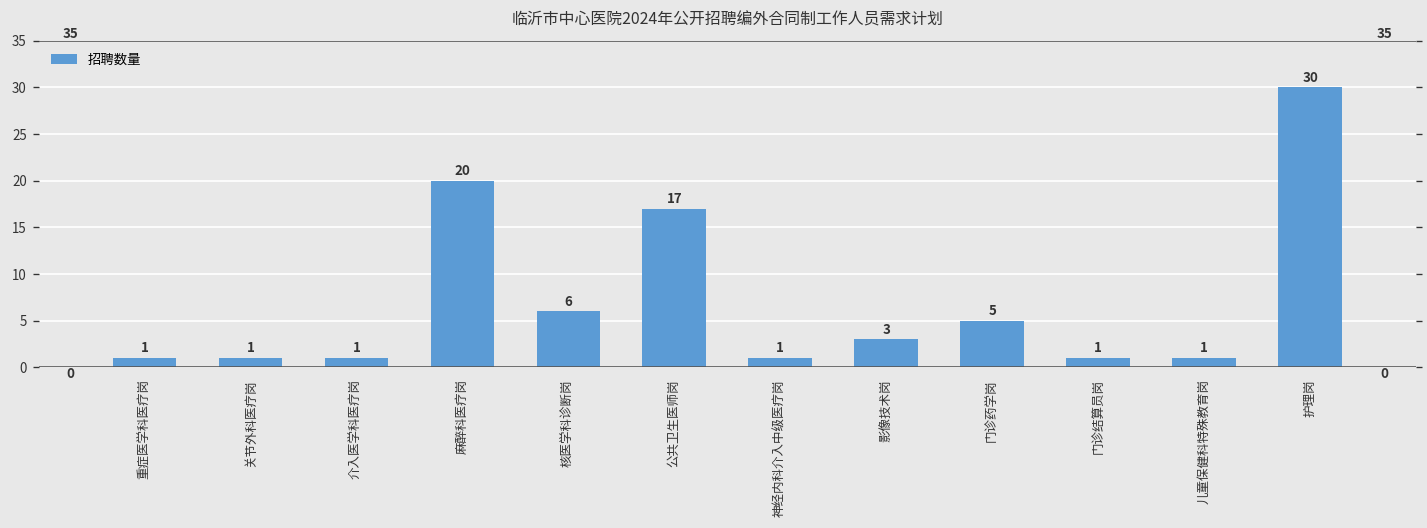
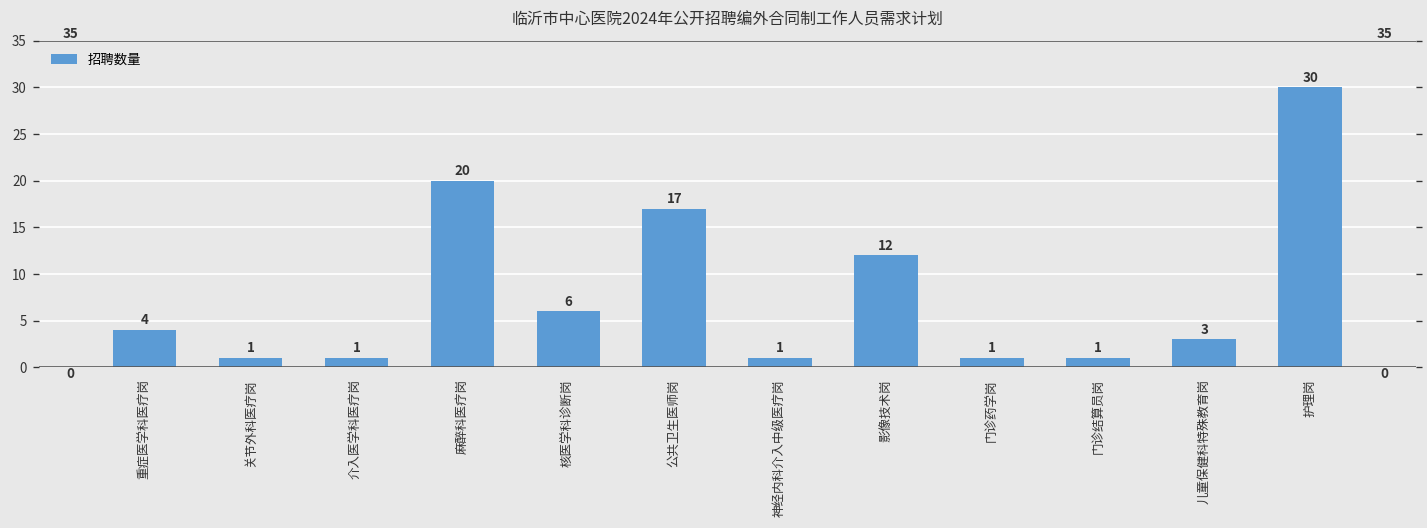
重症医学科医疗岗: 1 -> 4
影像技术岗: 3 -> 12
门诊药学岗: 5 -> 1
儿童保健科特殊教育岗: 1 -> 3
